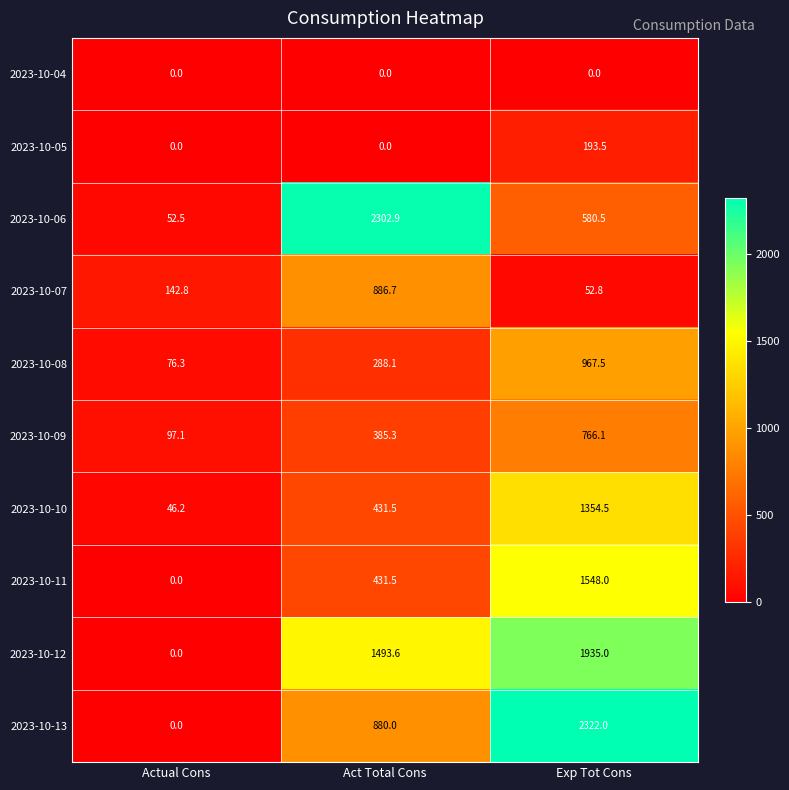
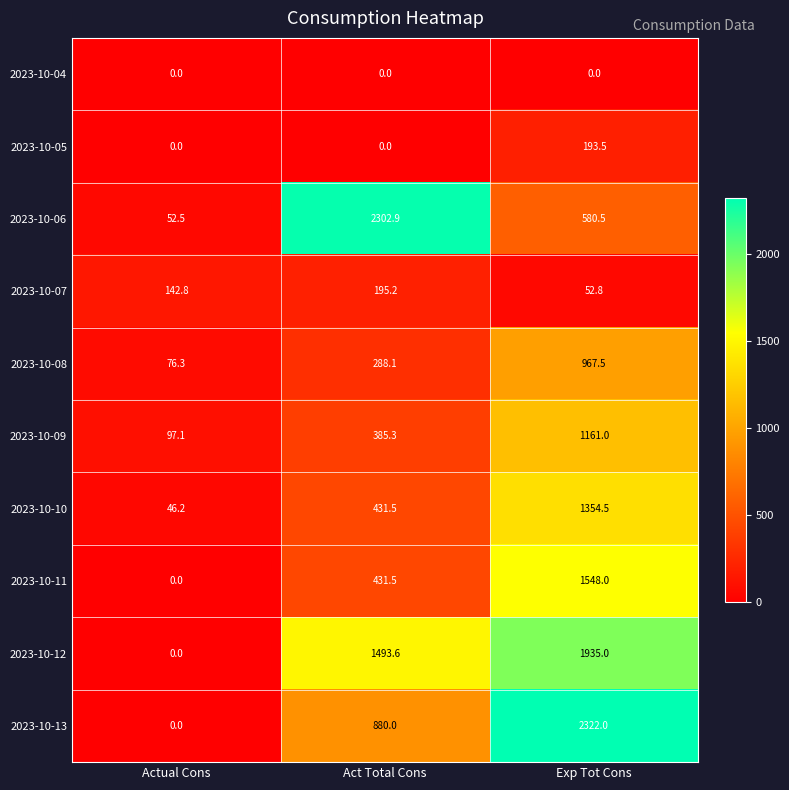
2023-10-07, Act Total Cons: 886.7 -> 195.2
2023-10-09, Exp Tot Cons: 766.1 -> 1161.0
